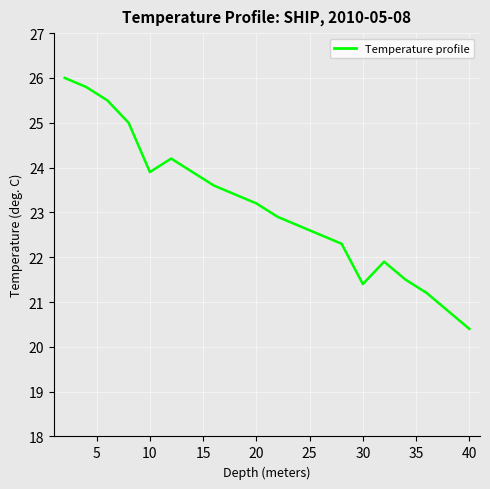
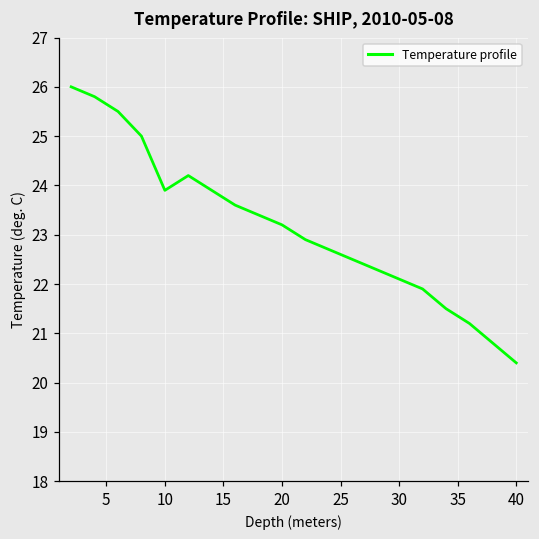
30: 21.4 -> 22.1
